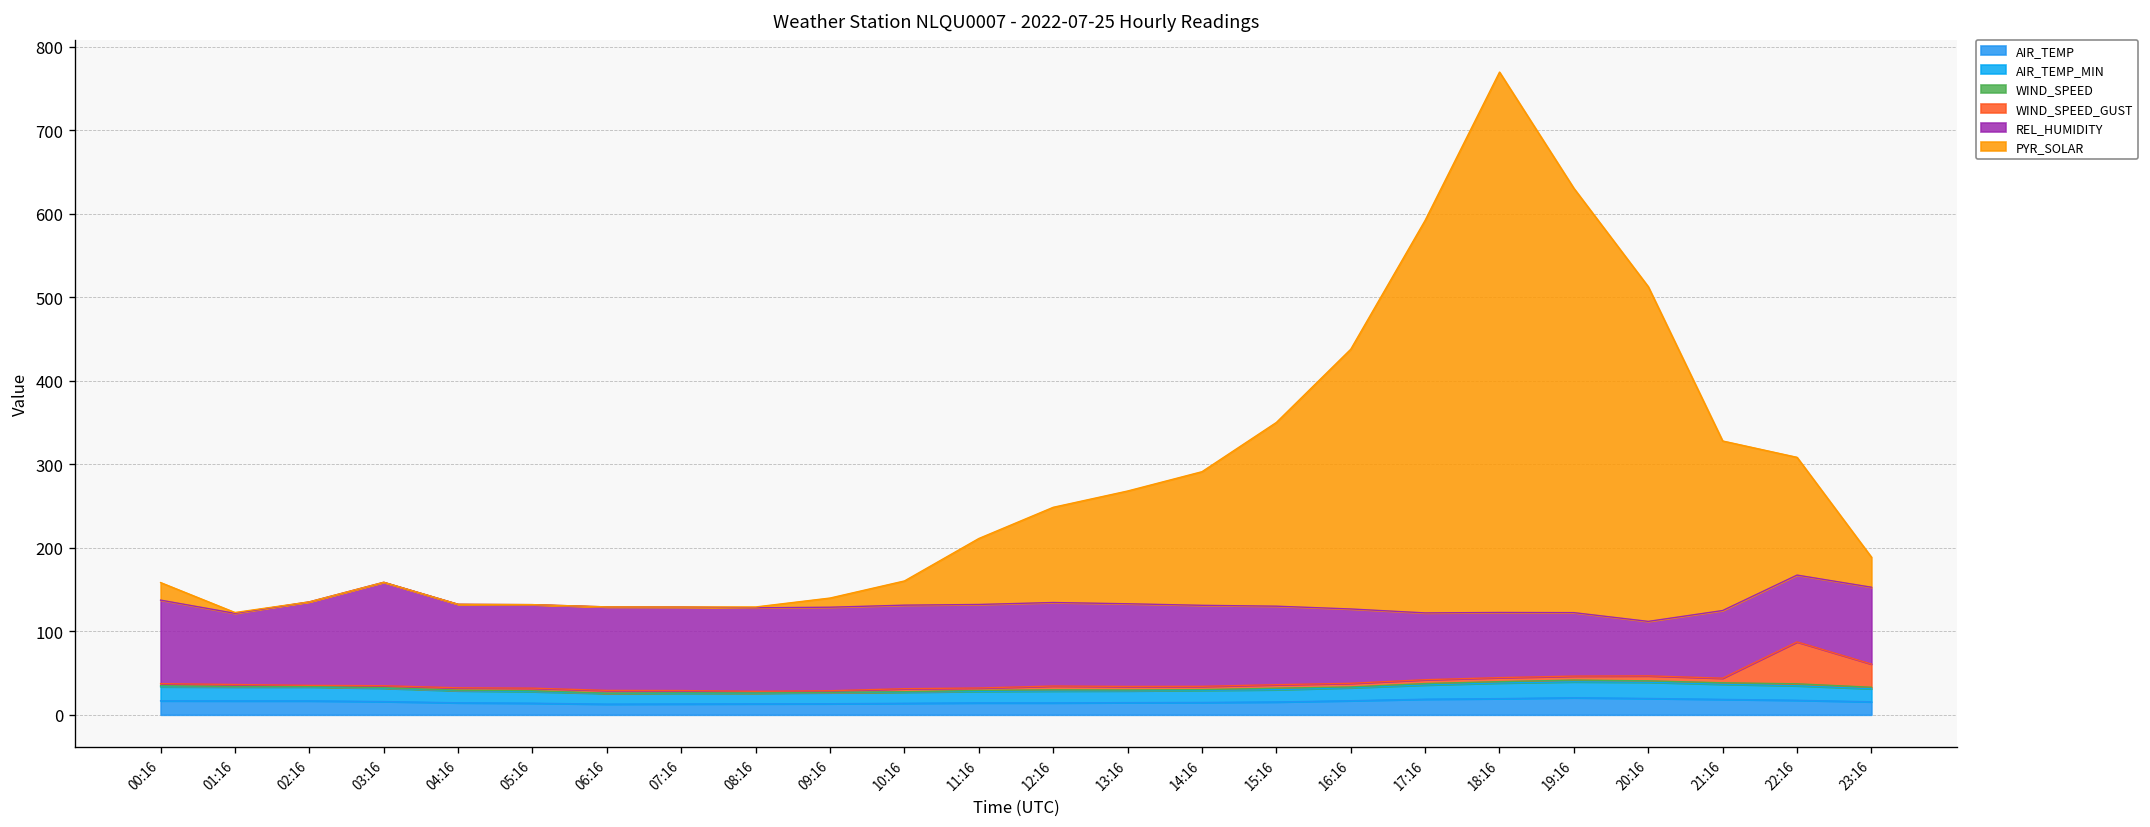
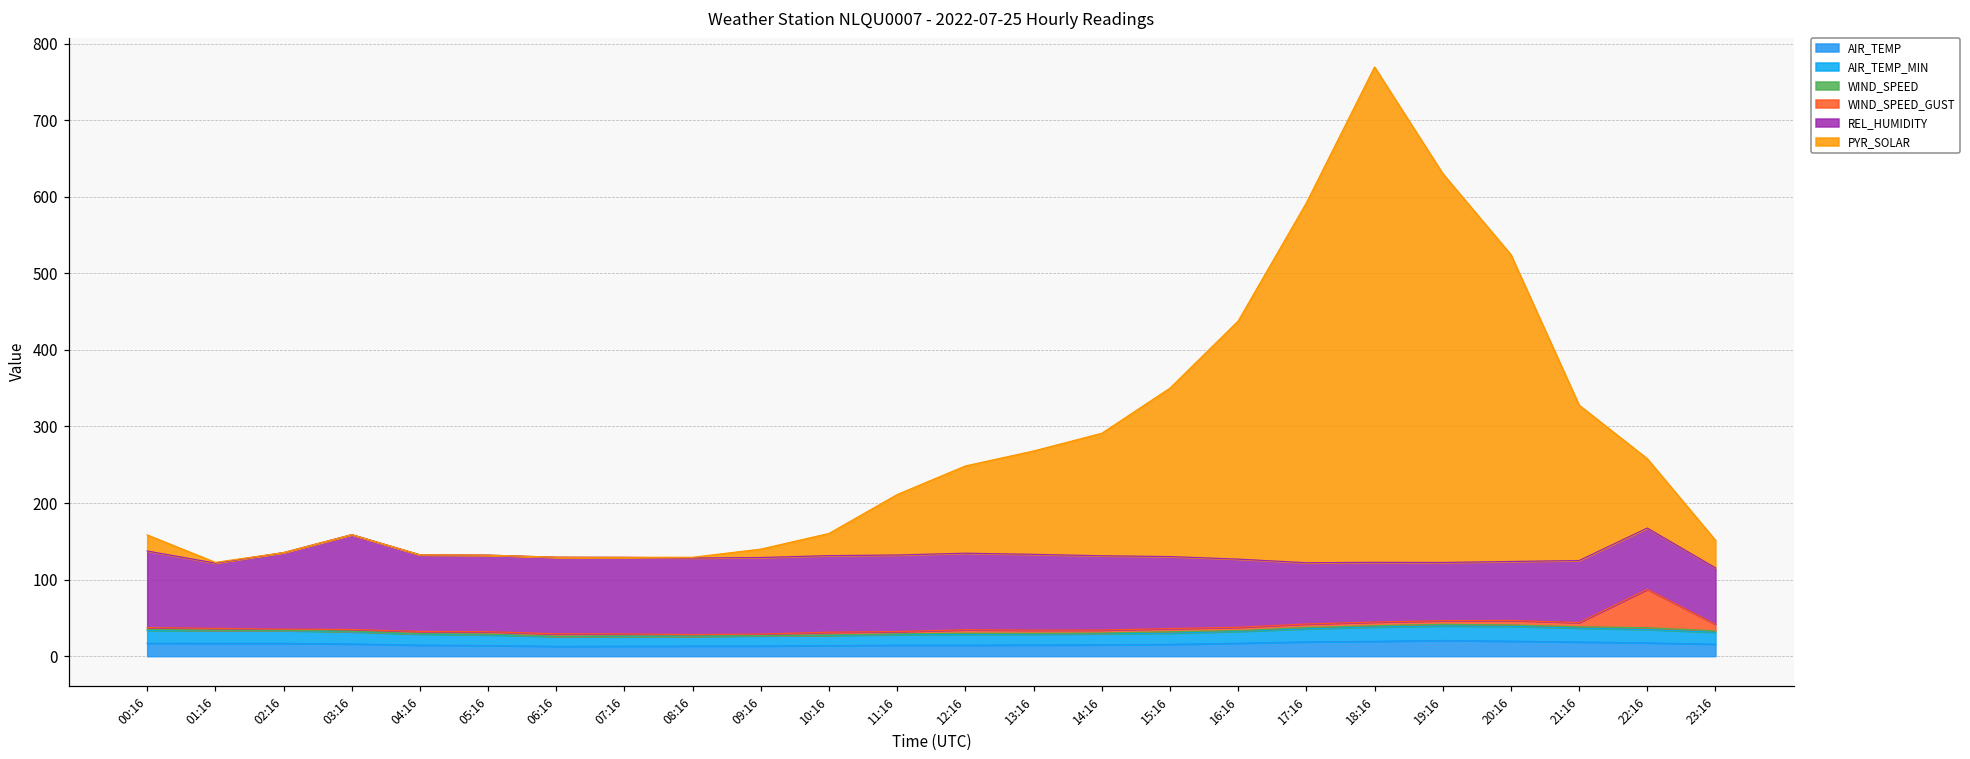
REL_HUMIDITY, 20:16: 70 -> 80
PYR_SOLAR, 22:16: 140 -> 90
WIND_SPEED_GUST, 23:16: 30 -> 10
REL_HUMIDITY, 23:16: 90 -> 70
